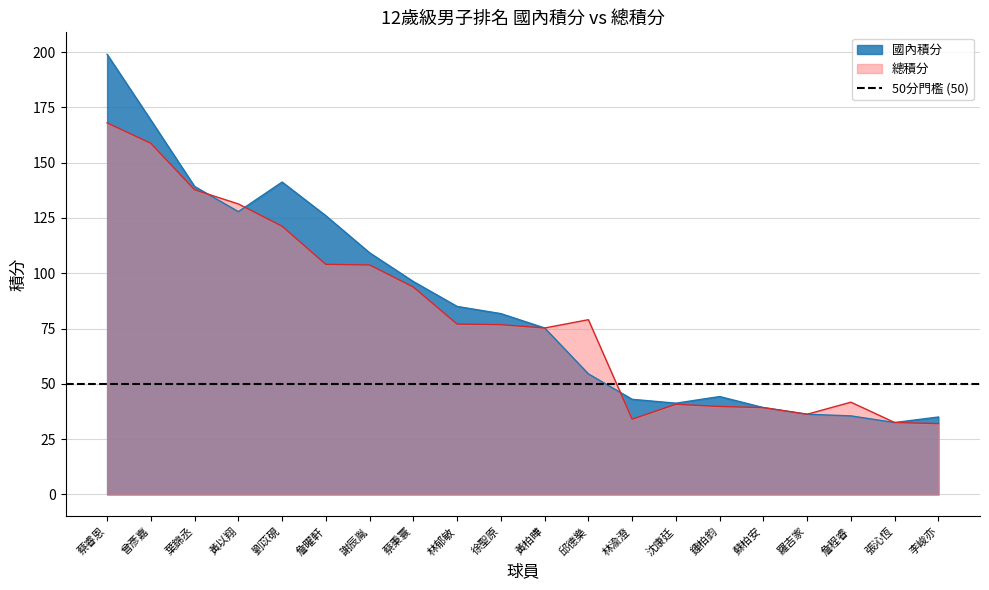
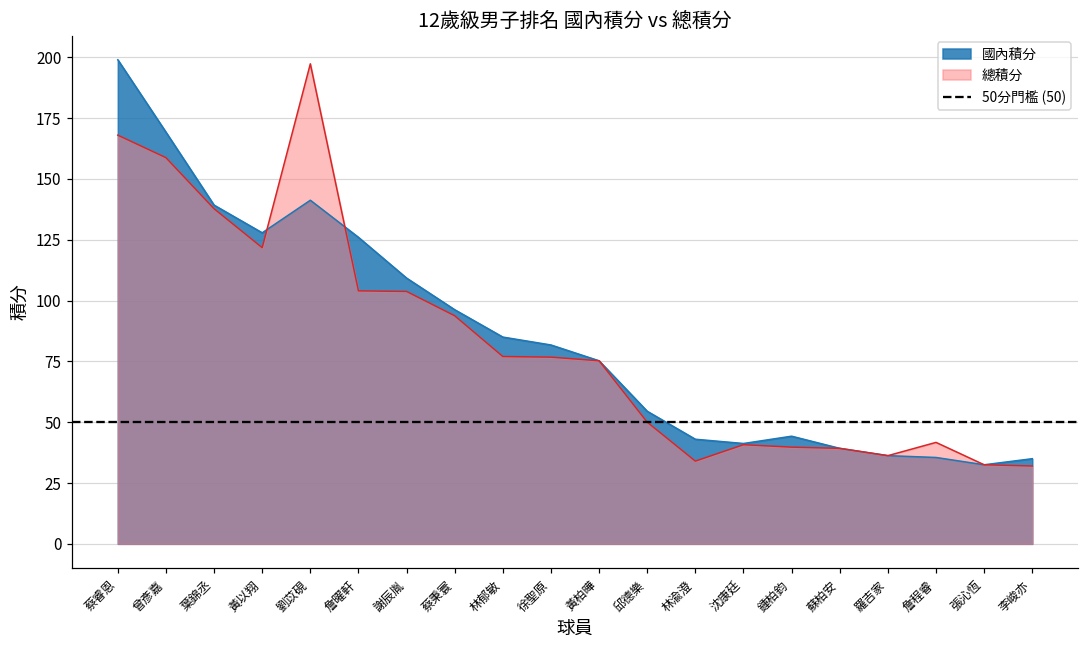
總積分, 黃以翔: 131 -> 122
總積分, 劉苡硯: 121 -> 197
總積分, 邱德樂: 79 -> 50
